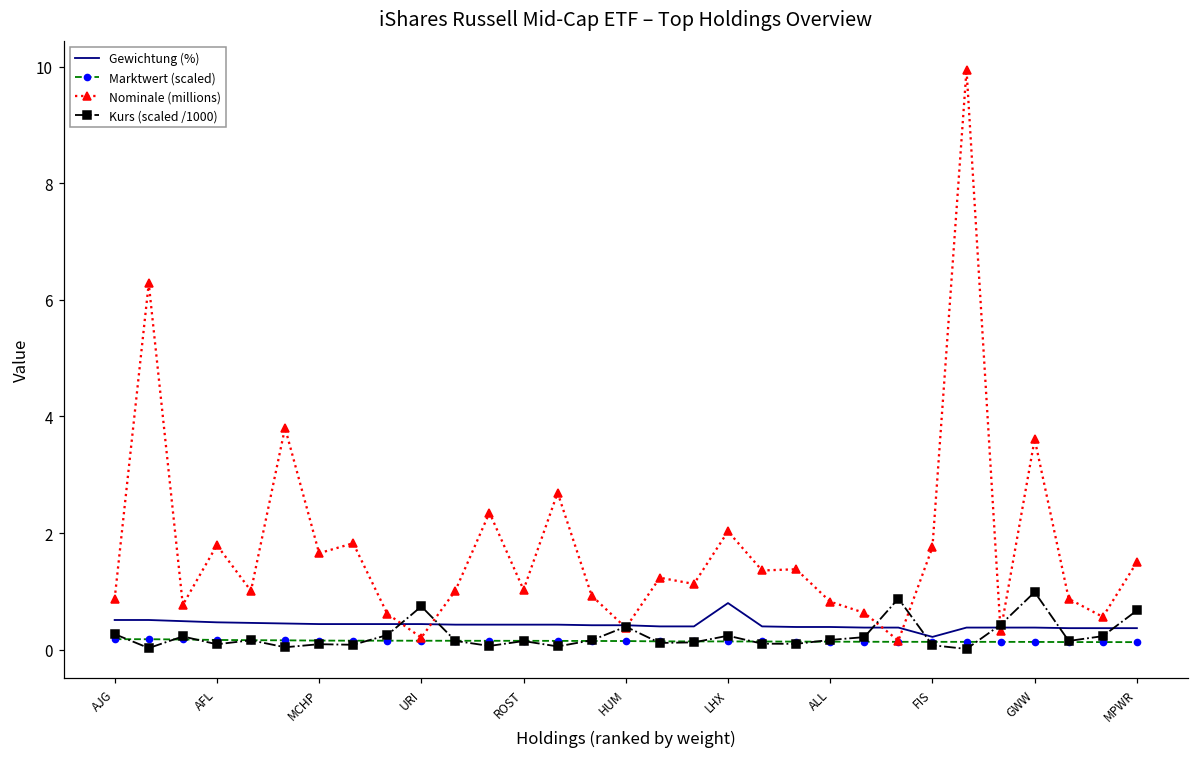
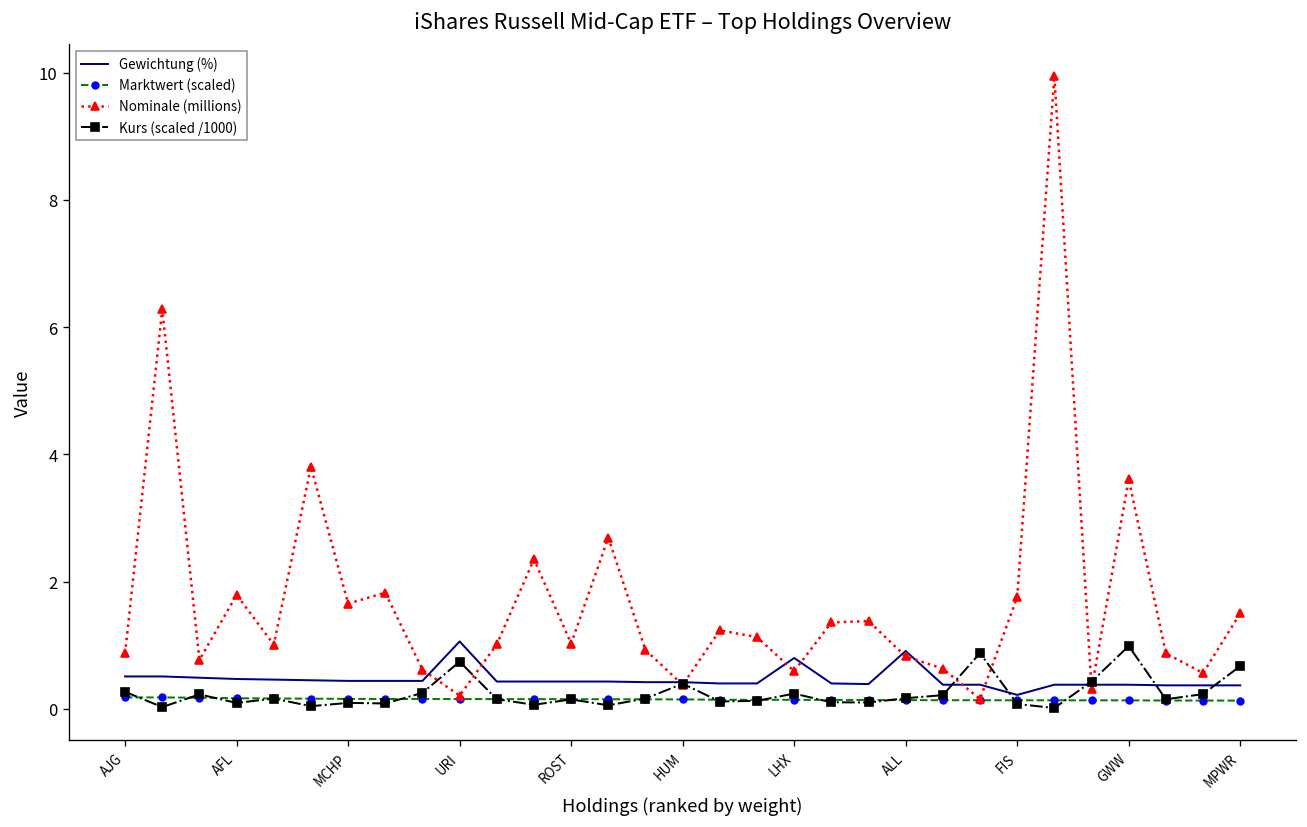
Gewichtung (%), URI: 0.4 -> 1.1
Nominale (millions), LHX: 2.0 -> 0.6
Gewichtung (%), ALL: 0.4 -> 0.9
